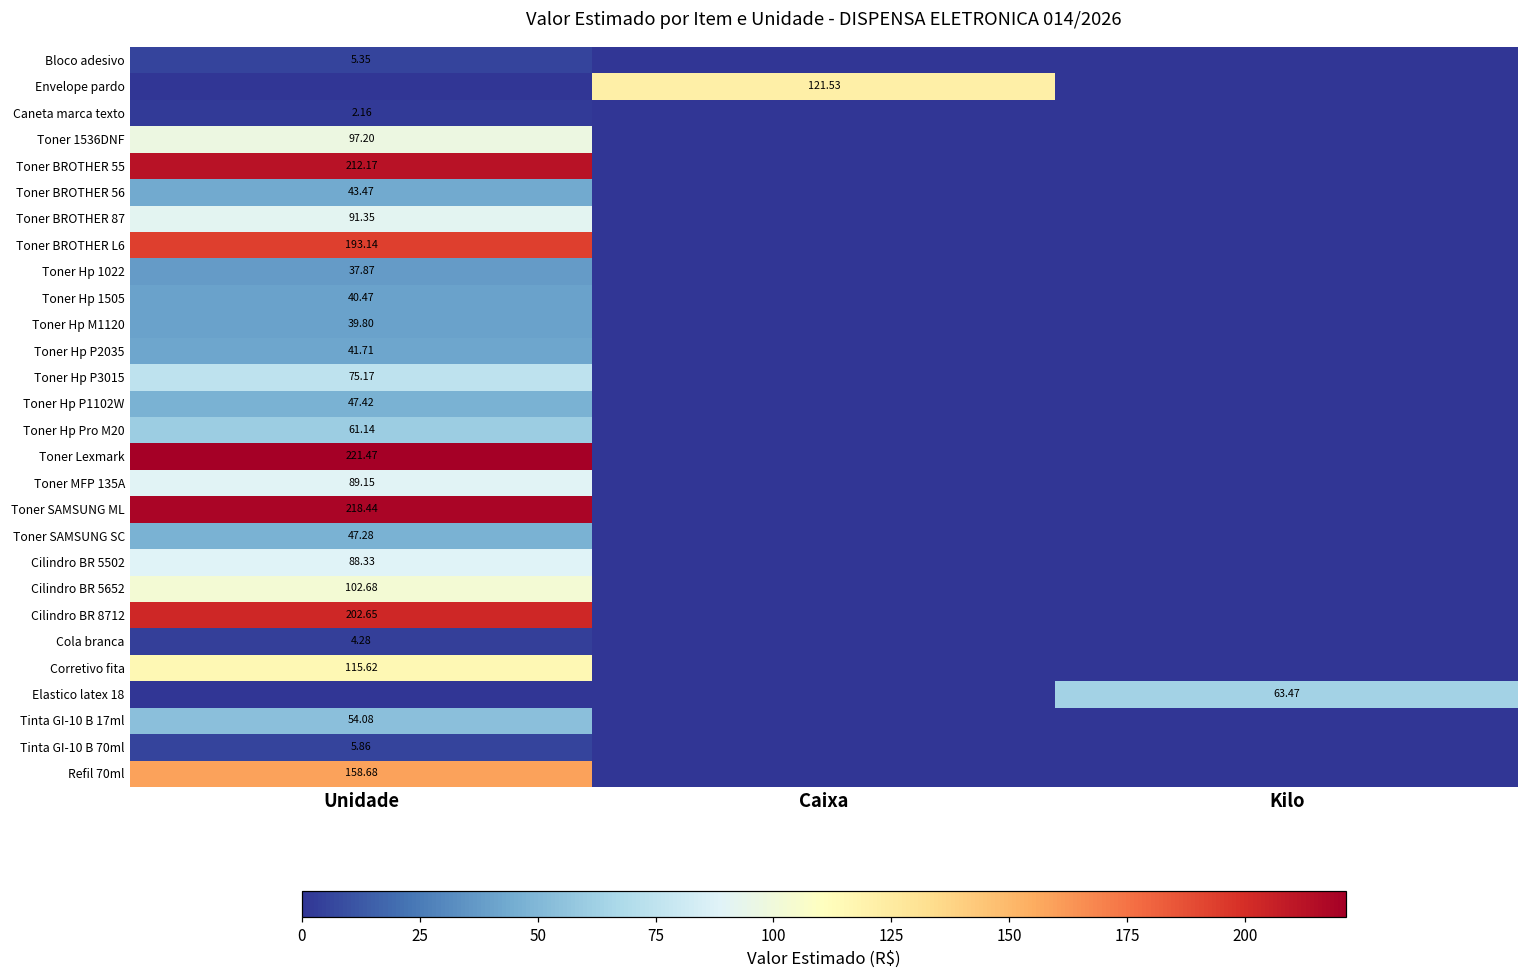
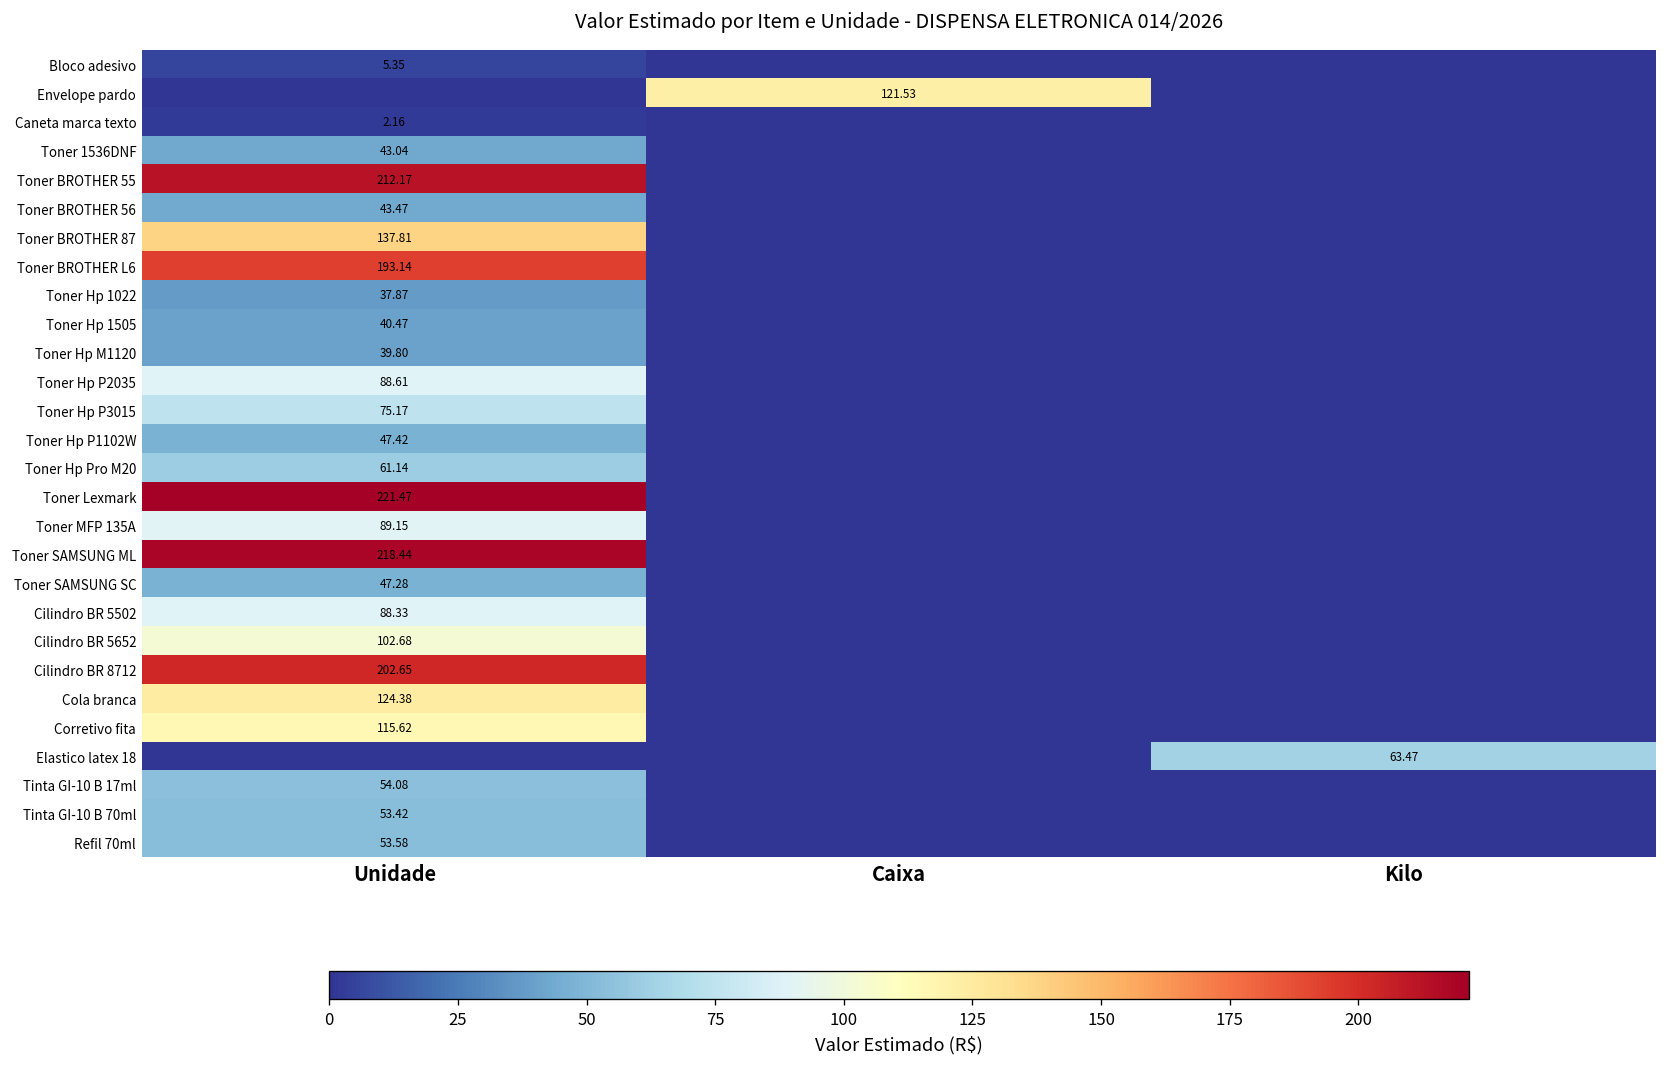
Toner 1536DNF, Unidade: 97.20 -> 43.04
Toner BROTHER 87, Unidade: 91.35 -> 137.81
Toner Hp P2035, Unidade: 41.71 -> 88.61
Cola branca, Unidade: 4.28 -> 124.38
Tinta GI-10 B 70ml, Unidade: 5.86 -> 53.42
Refil 70ml, Unidade: 158.68 -> 53.58
